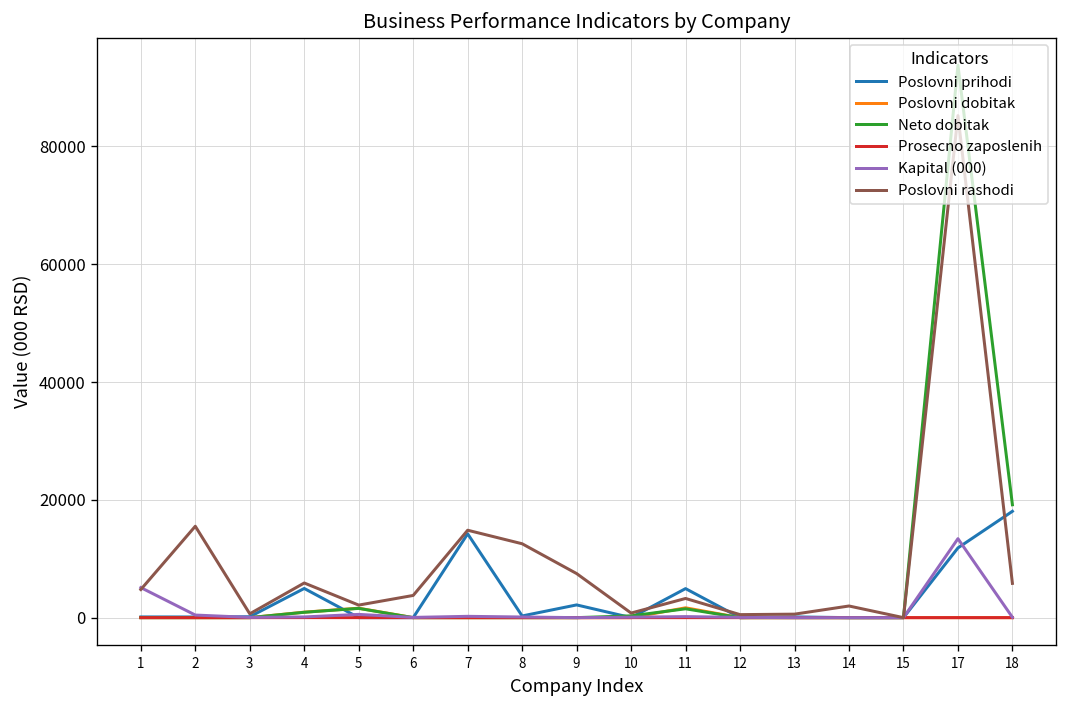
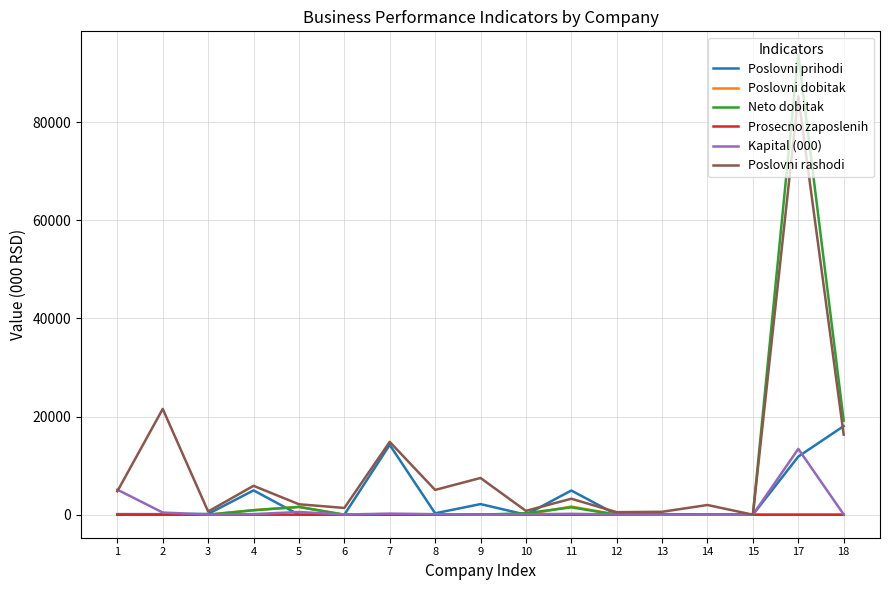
Poslovni rashodi, 2: 16000 -> 22000
Poslovni rashodi, 6: 4000 -> 1000
Poslovni rashodi, 8: 13000 -> 5000
Poslovni rashodi, 18: 6000 -> 16000
